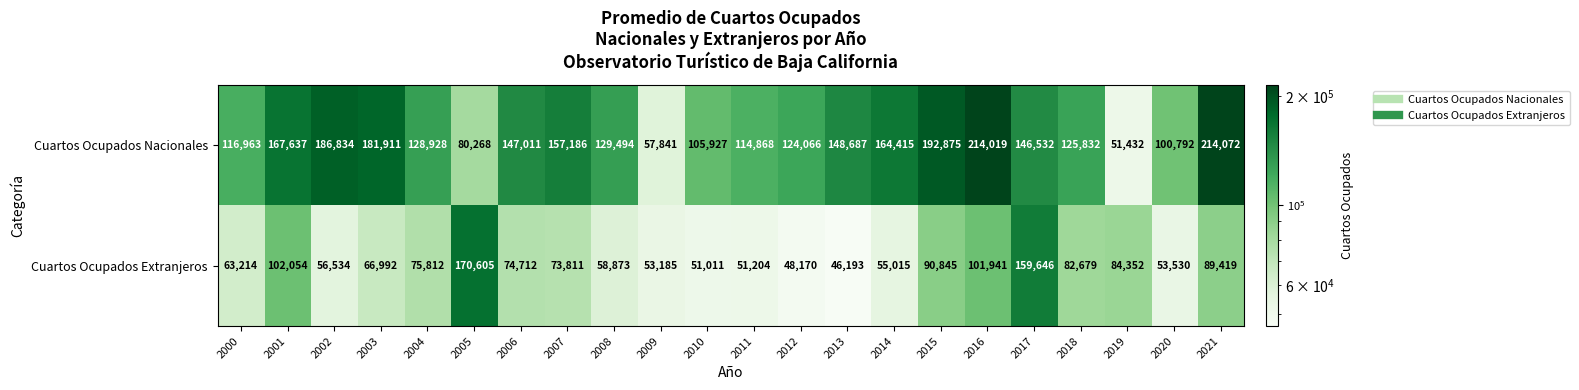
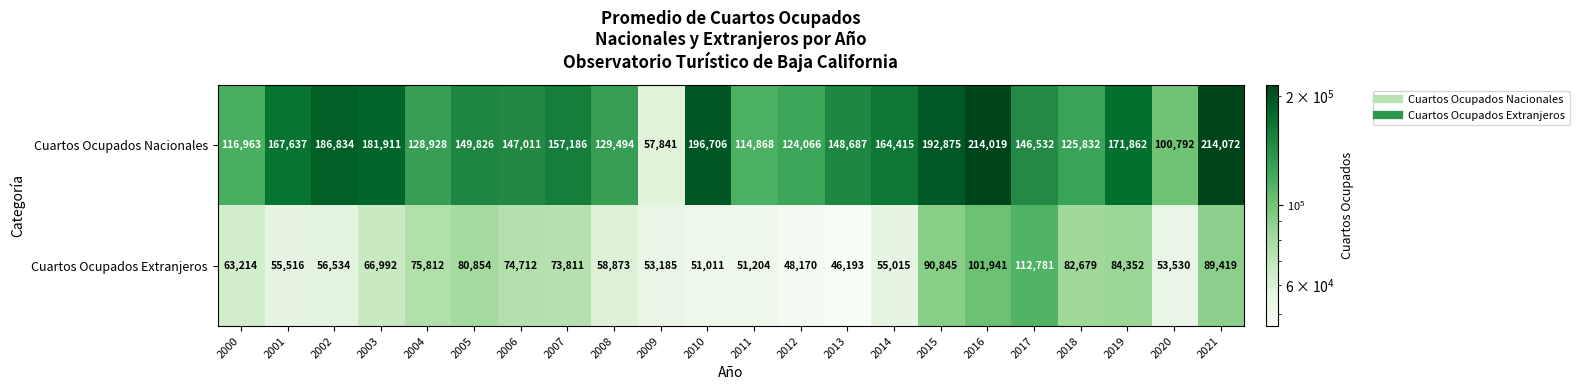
Cuartos Ocupados Nacionales, 2005: 80,268 -> 149,826
Cuartos Ocupados Nacionales, 2010: 105,927 -> 196,706
Cuartos Ocupados Nacionales, 2019: 51,432 -> 171,862
Cuartos Ocupados Extranjeros, 2001: 102,054 -> 55,516
Cuartos Ocupados Extranjeros, 2005: 170,605 -> 80,854
Cuartos Ocupados Extranjeros, 2017: 159,646 -> 112,781
